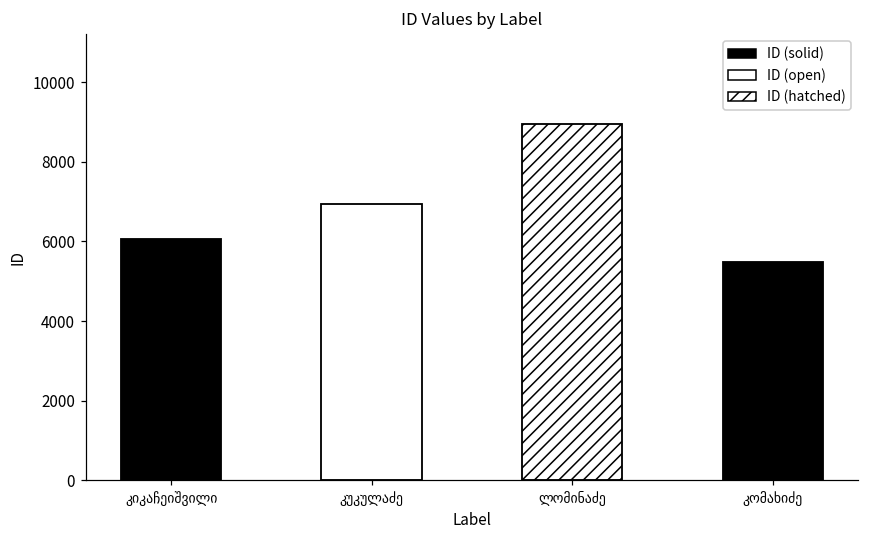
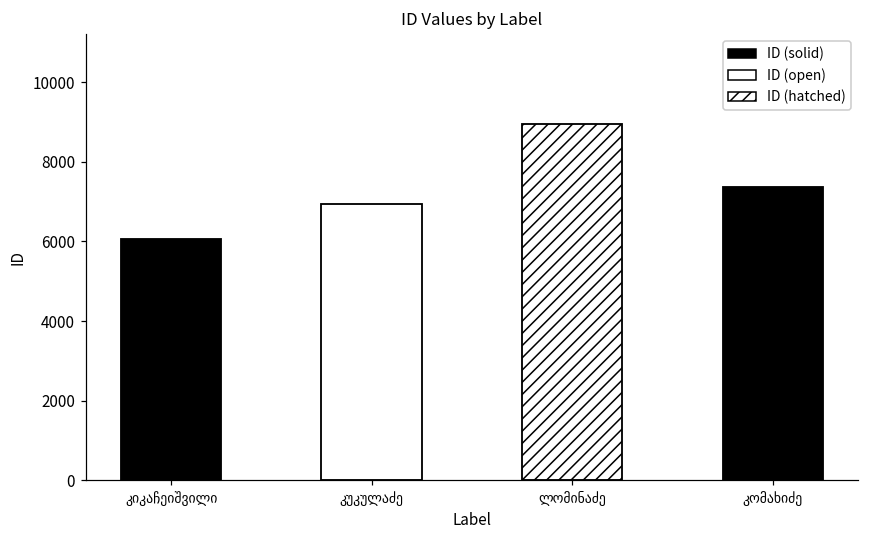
კომახიძე: 5500 -> 7400
